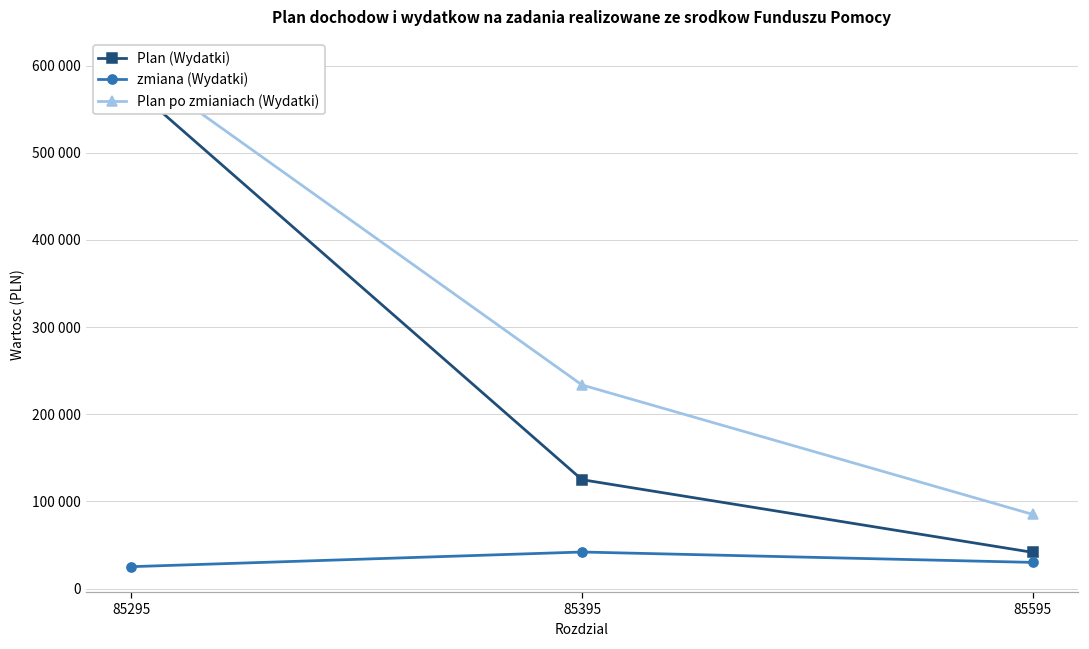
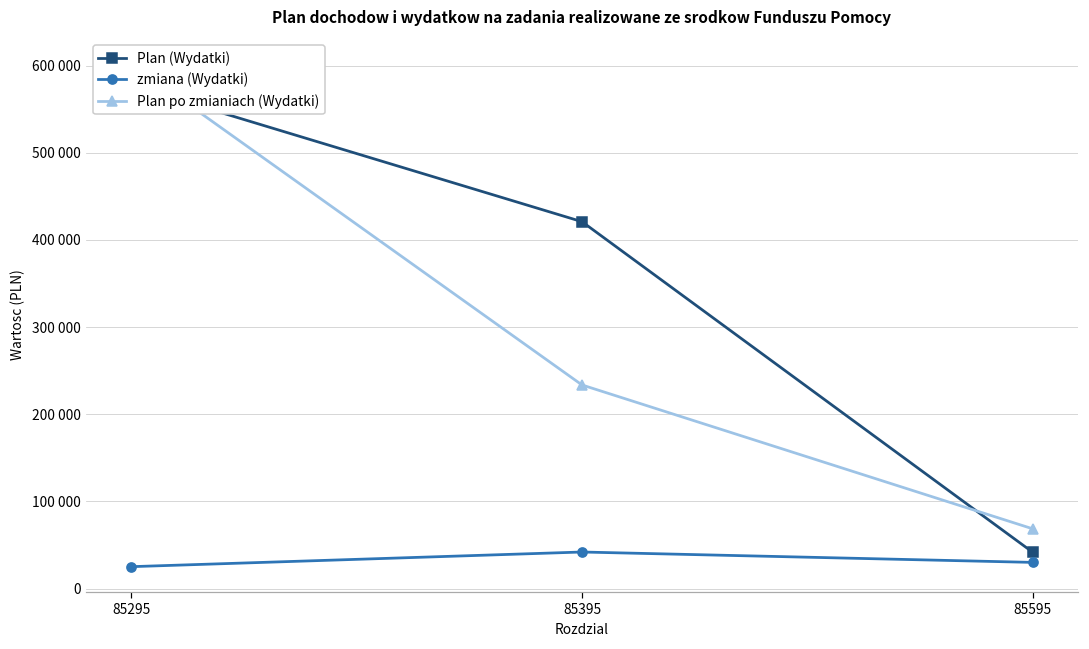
Plan (Wydatki), 85395: 120000 -> 420000
Plan po zmianiach (Wydatki), 85595: 90000 -> 70000
